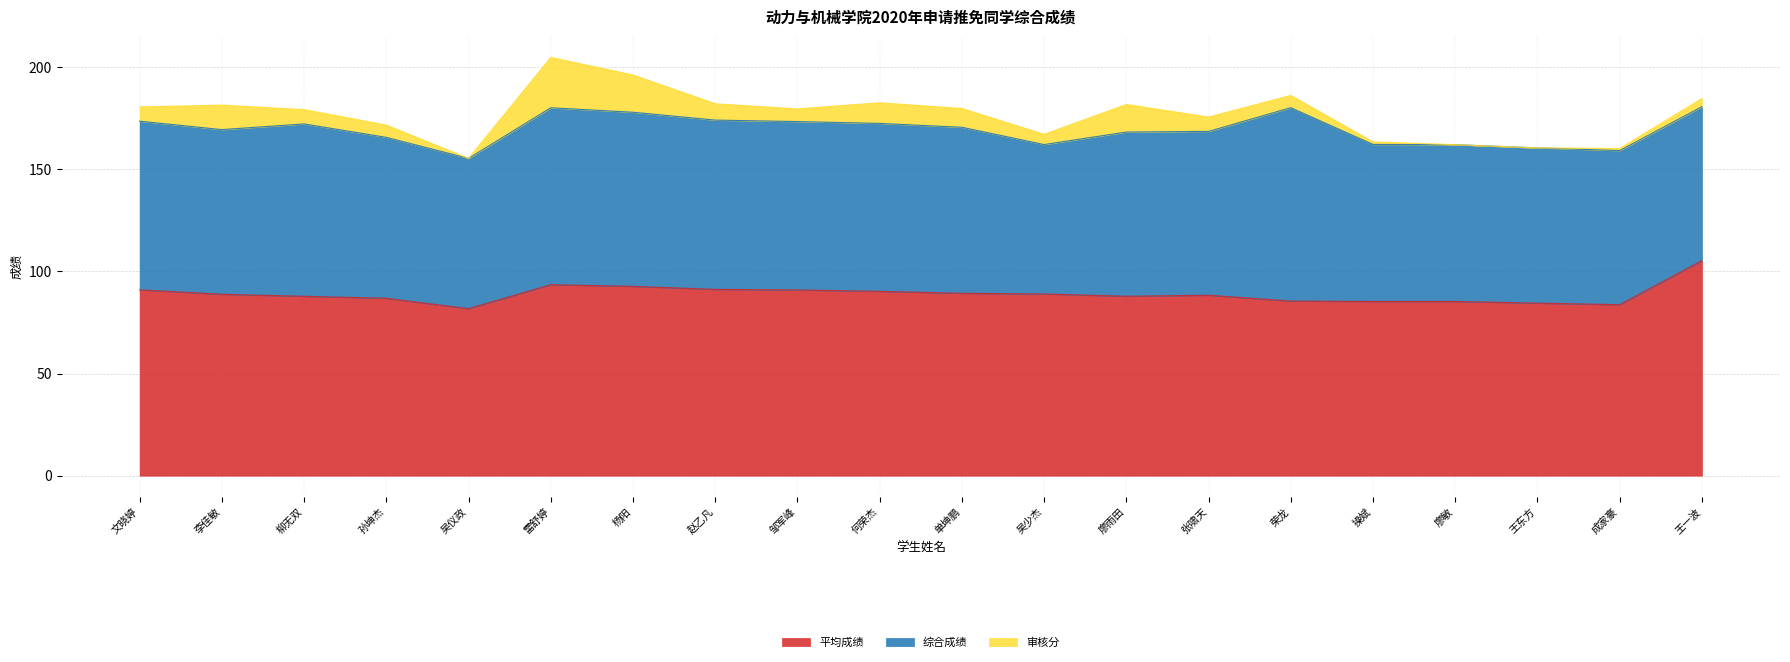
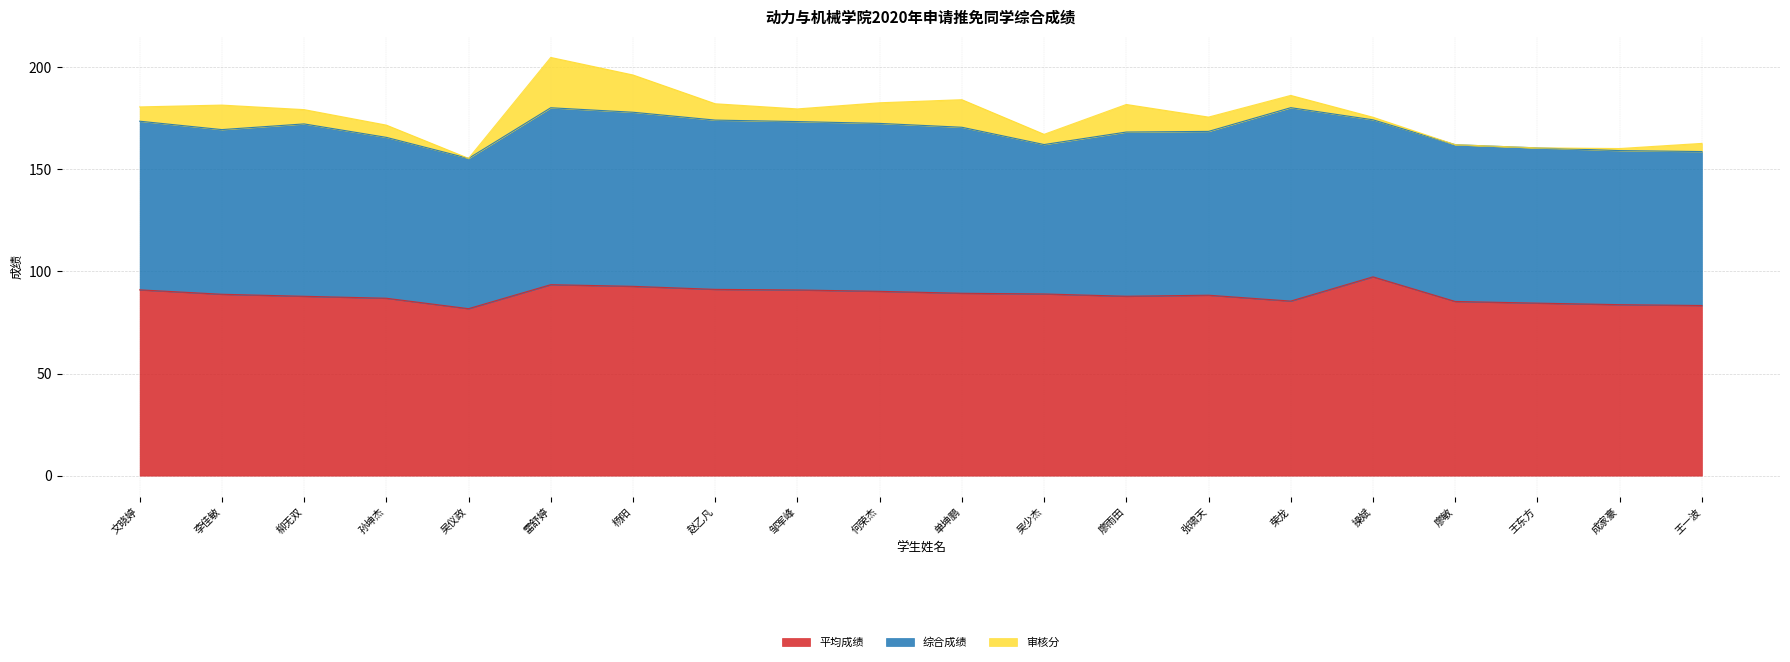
审核分, 单坤鹏: 9 -> 14
平均成绩, 操斌: 85 -> 97
平均成绩, 王一波: 105 -> 83
